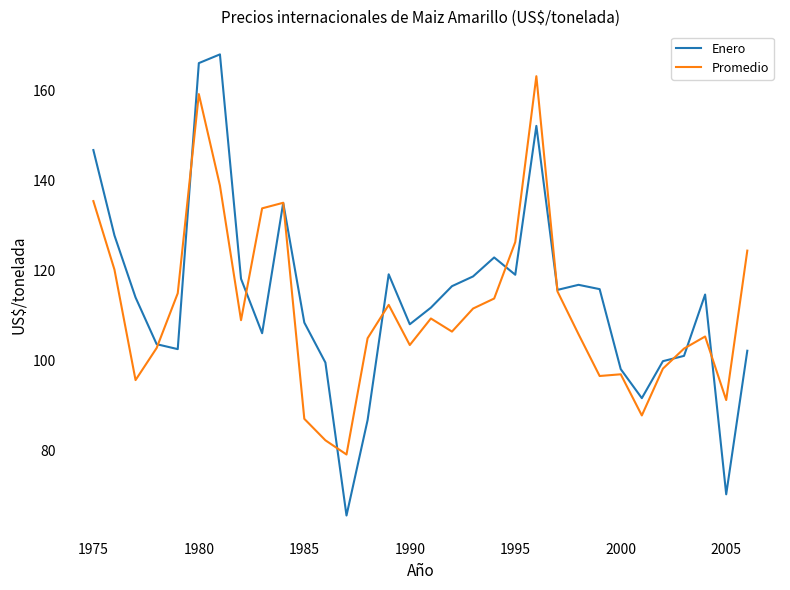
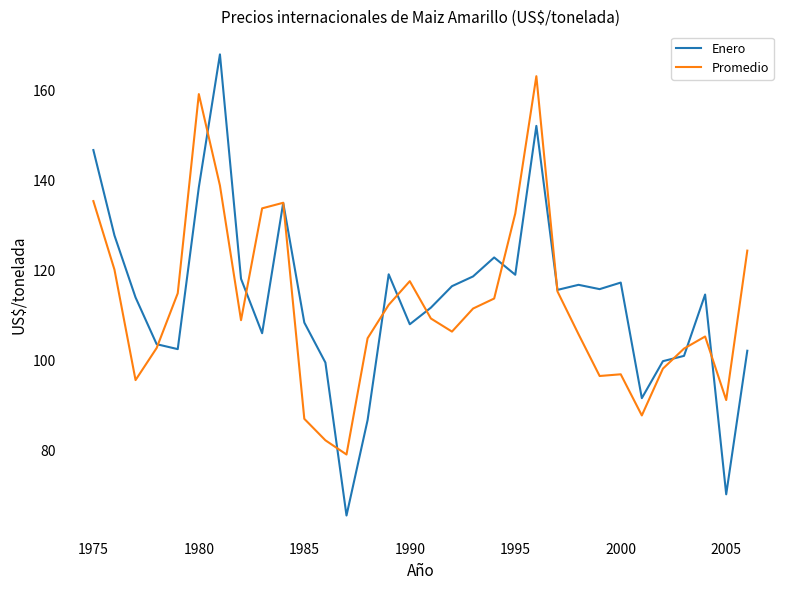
Enero, 1980: 166 -> 139
Promedio, 1990: 103 -> 118
Promedio, 1995: 126 -> 133
Enero, 2000: 98 -> 117
